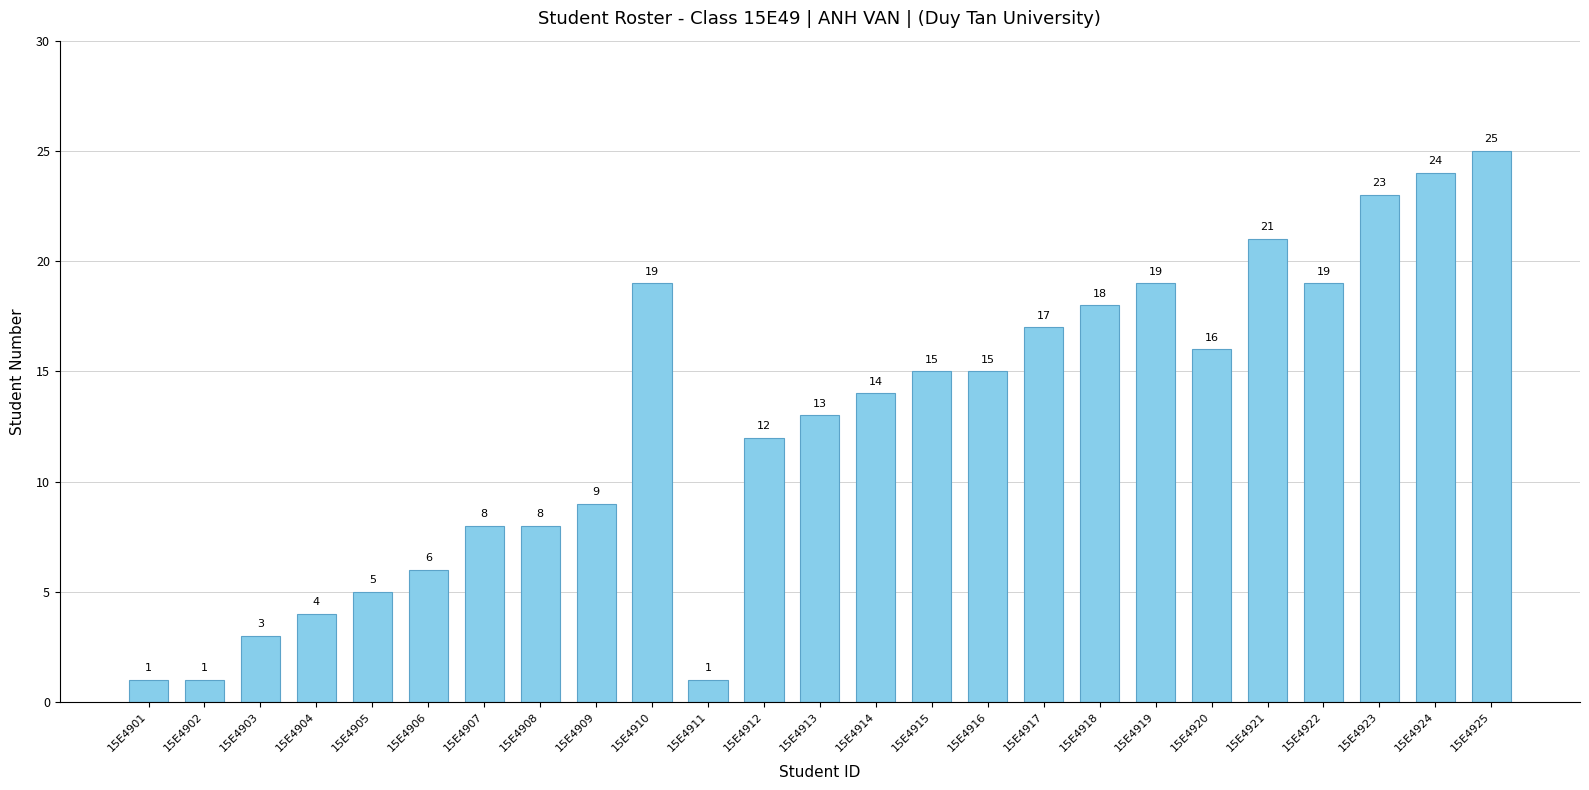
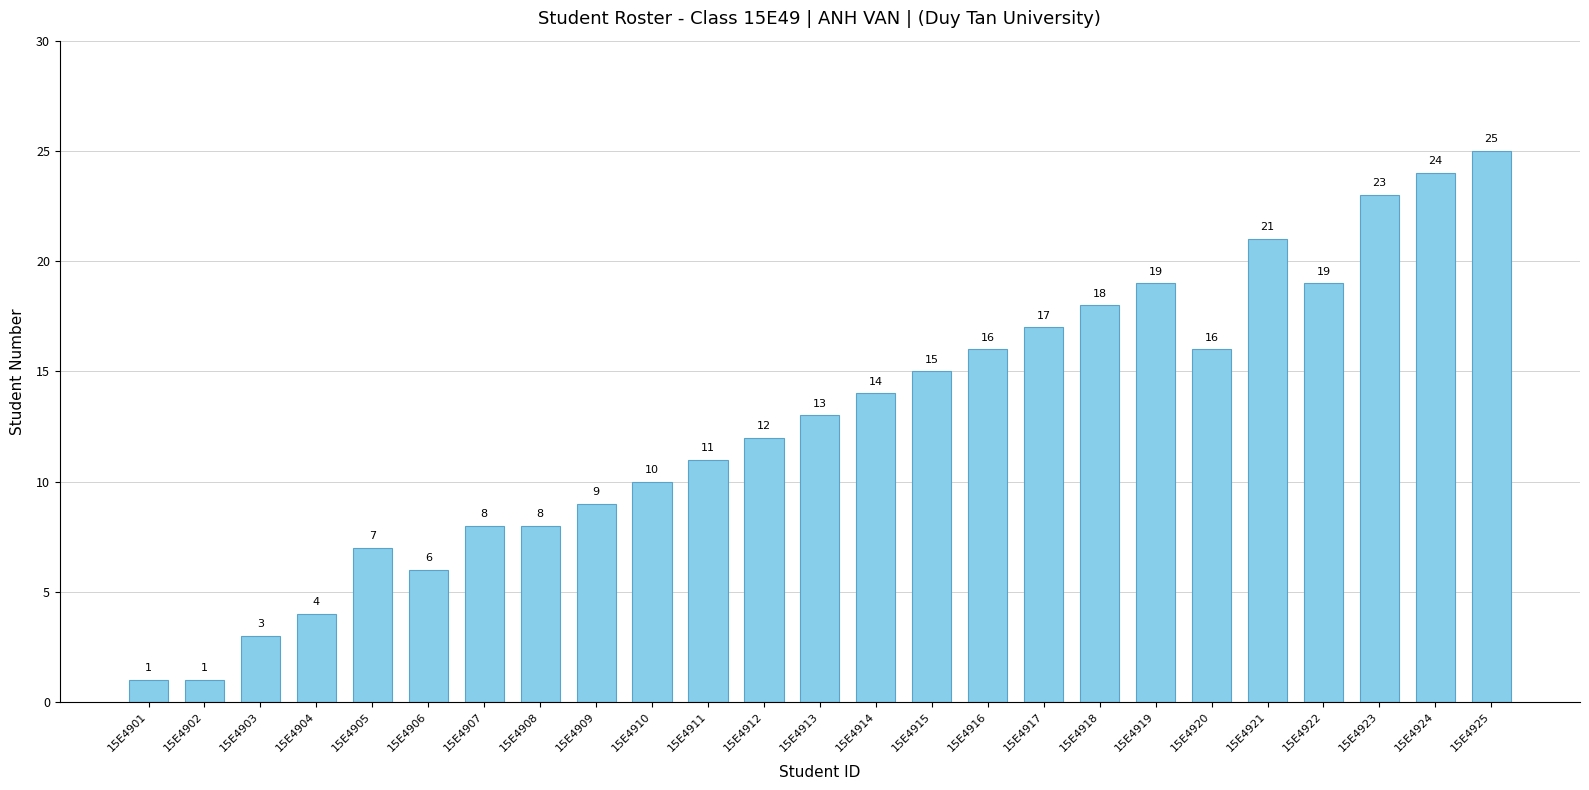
15E4905: 5 -> 7
15E4910: 19 -> 10
15E4911: 1 -> 11
15E4916: 15 -> 16
